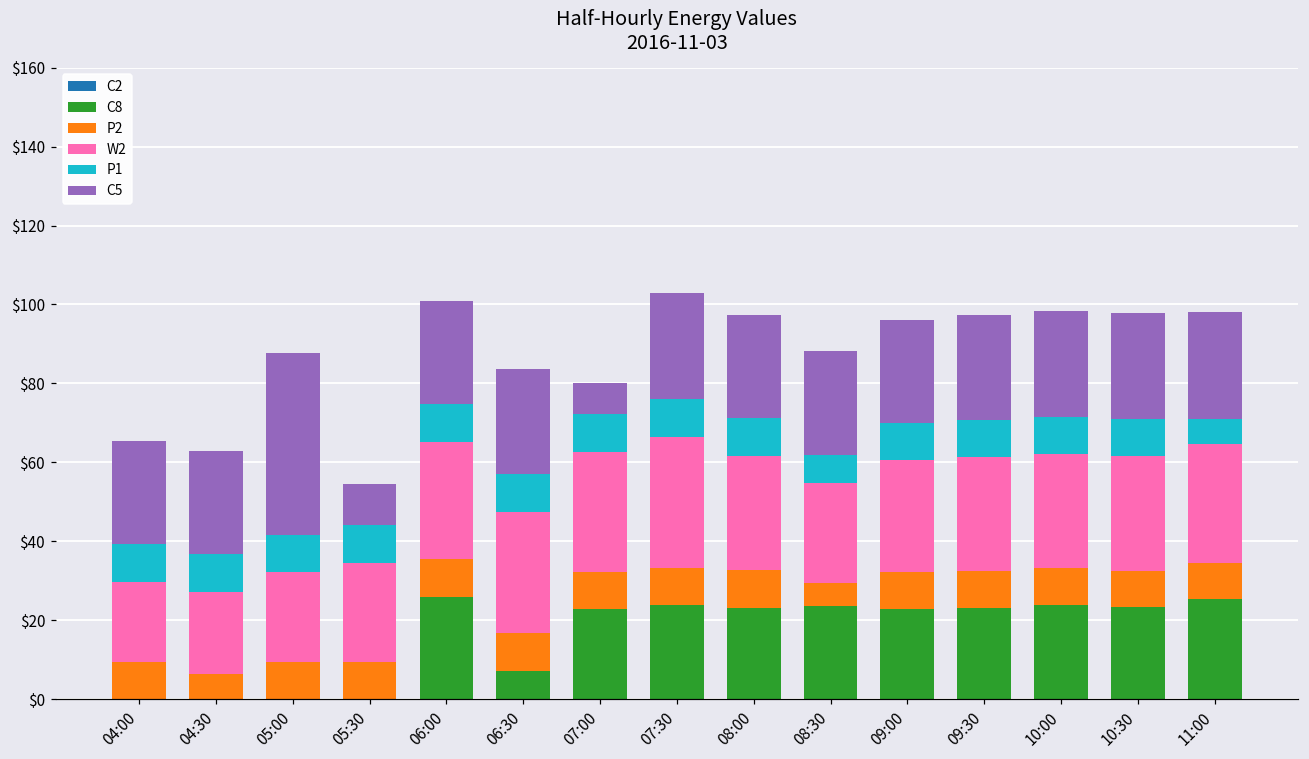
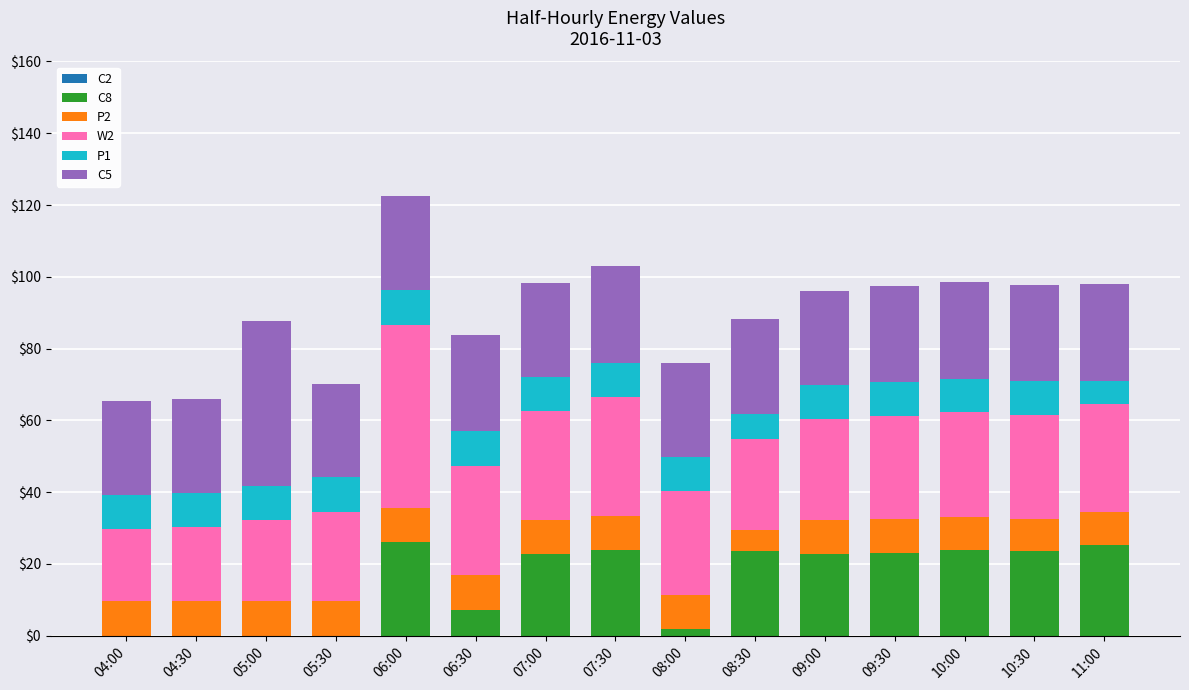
P2, 04:30: $6 -> $10
C5, 05:30: $10 -> $26
W2, 06:00: $30 -> $51
C5, 07:00: $8 -> $26
C8, 08:00: $23 -> $2
